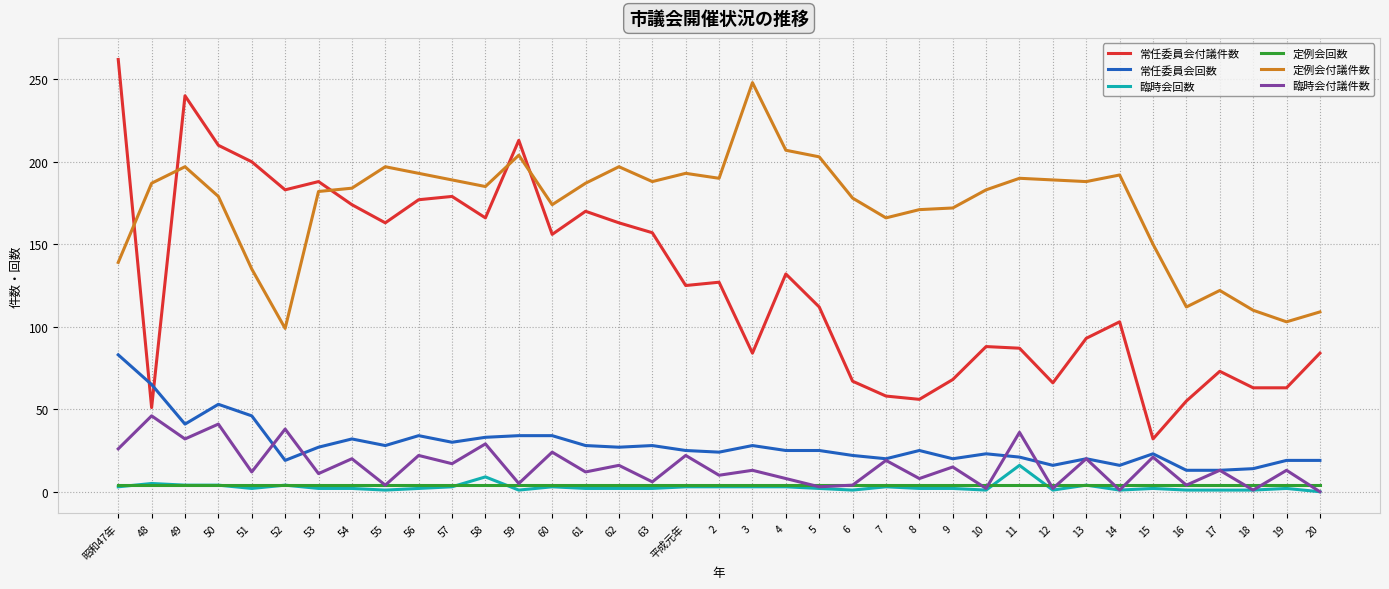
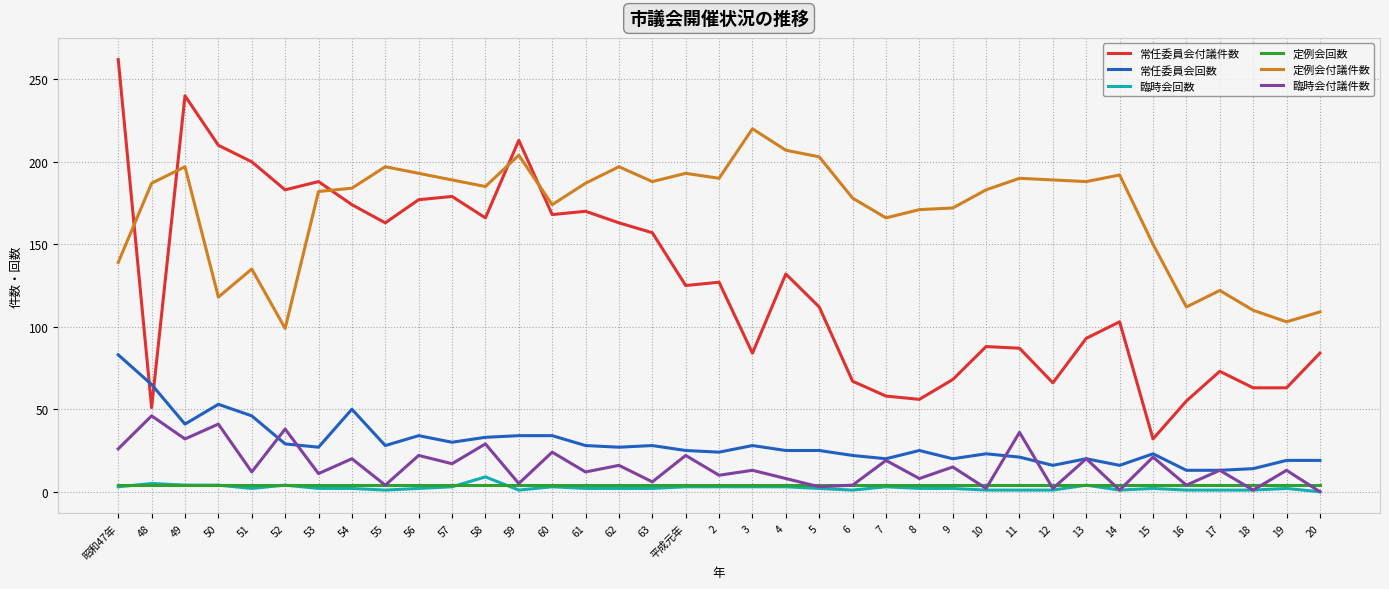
定例会付議件数, 50: 179 -> 118
常任委員会回数, 52: 19 -> 29
常任委員会回数, 54: 32 -> 50
常任委員会付議件数, 60: 156 -> 168
定例会付議件数, 3: 248 -> 220
臨時会回数, 11: 16 -> 1
